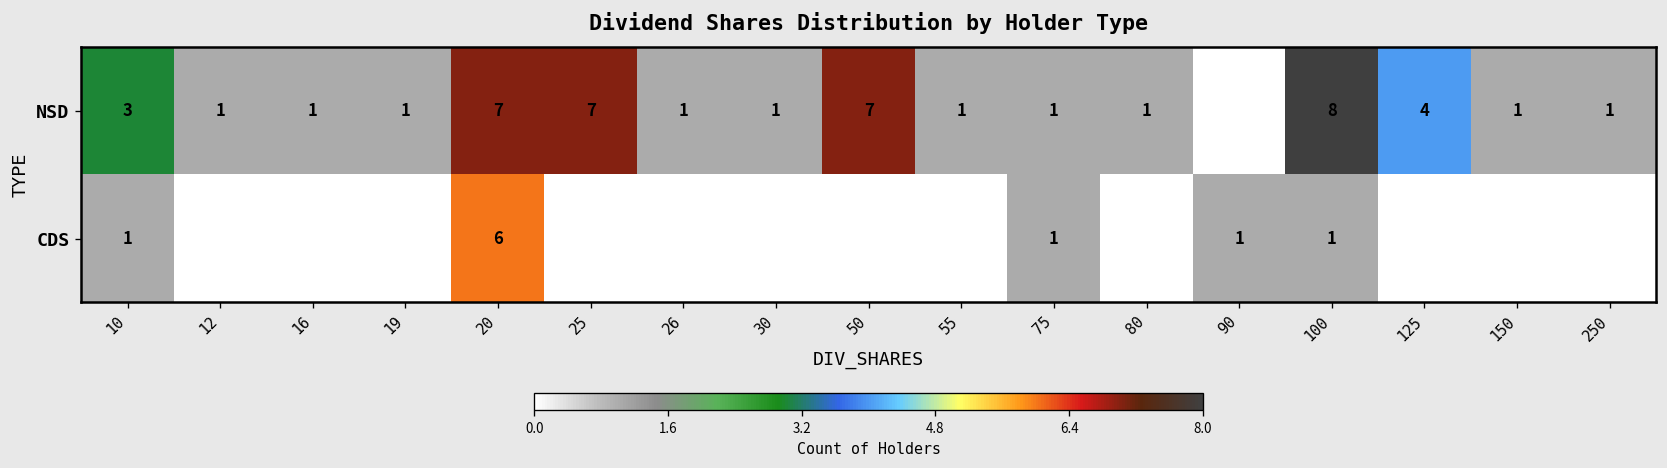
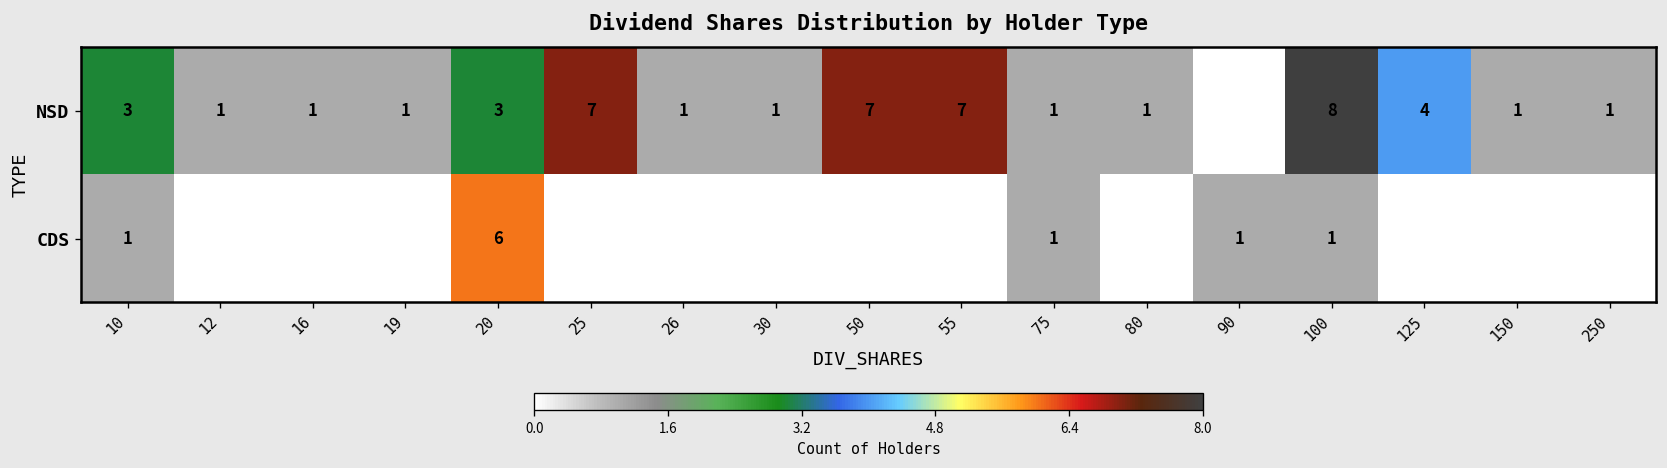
NSD, 20: 7 -> 3
NSD, 55: 1 -> 7
